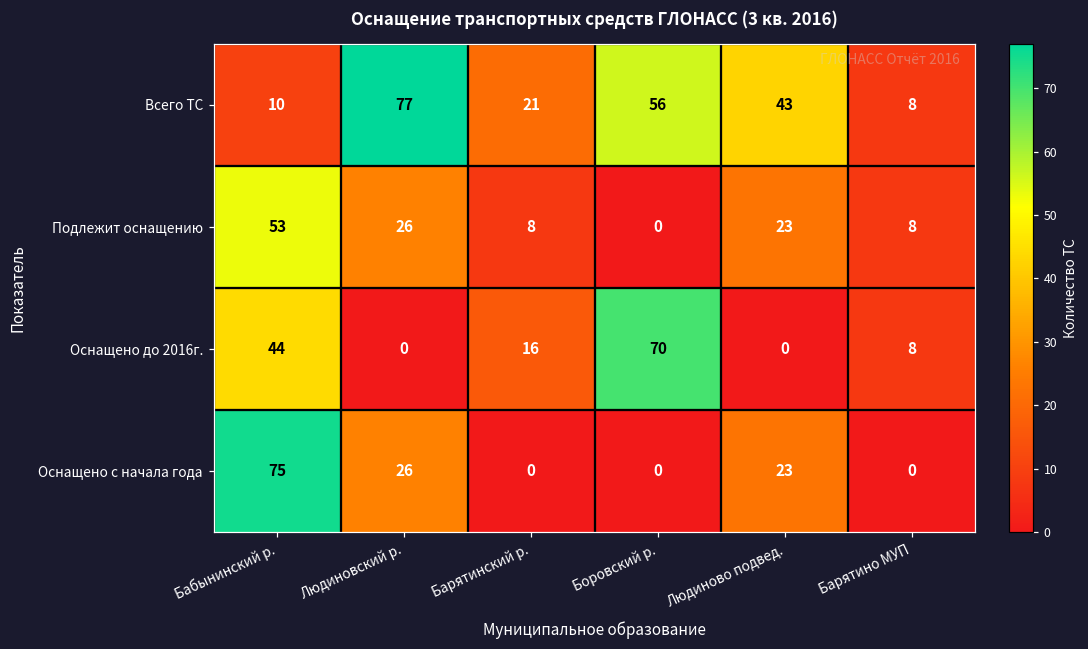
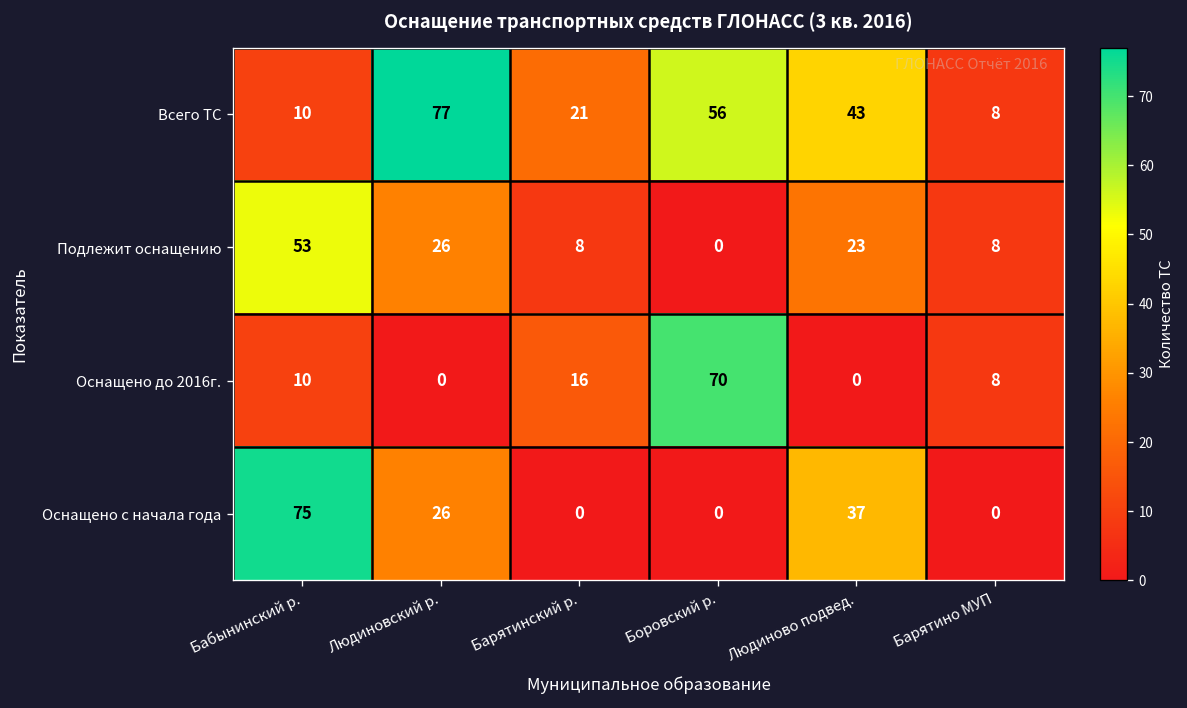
Оснащено до 2016г., Бабынинский р.: 44 -> 10
Оснащено с начала года, Людиново подвед.: 23 -> 37
